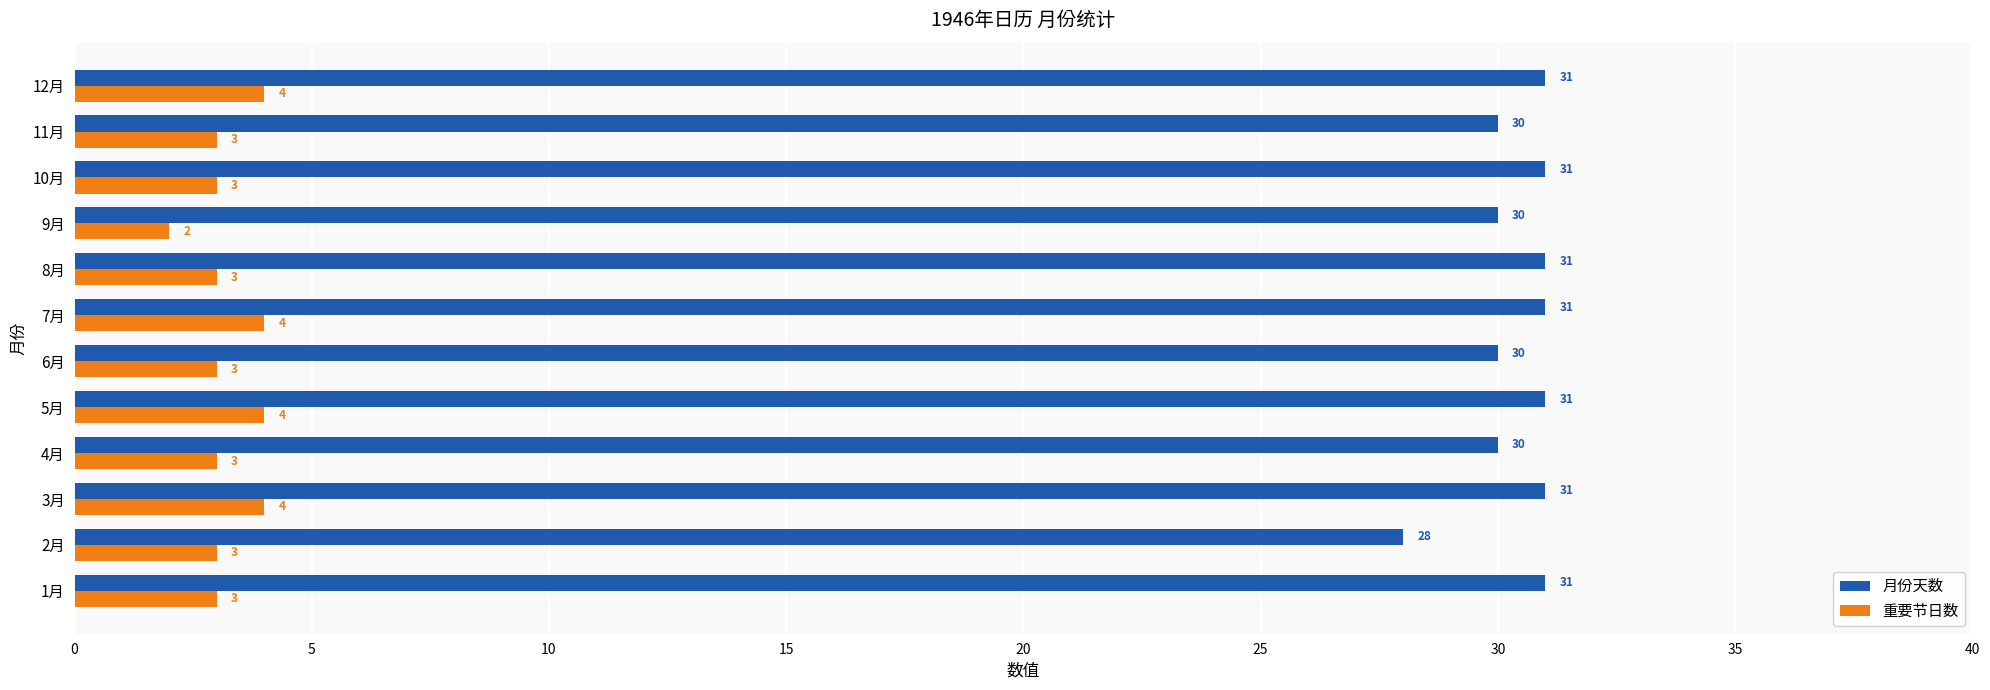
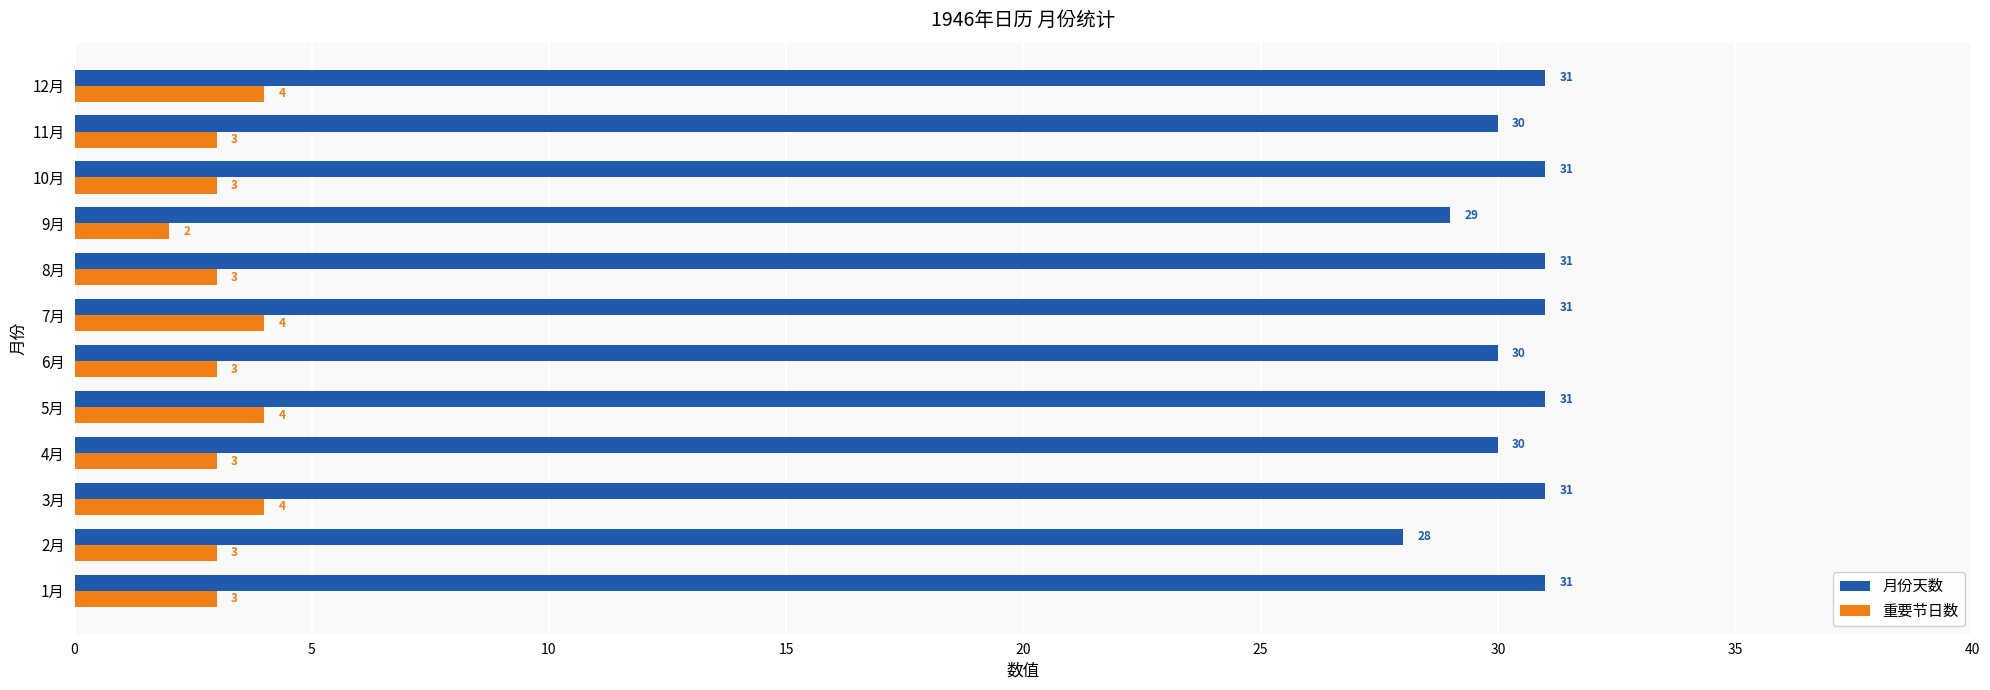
月份天数, 9月: 30 -> 29
